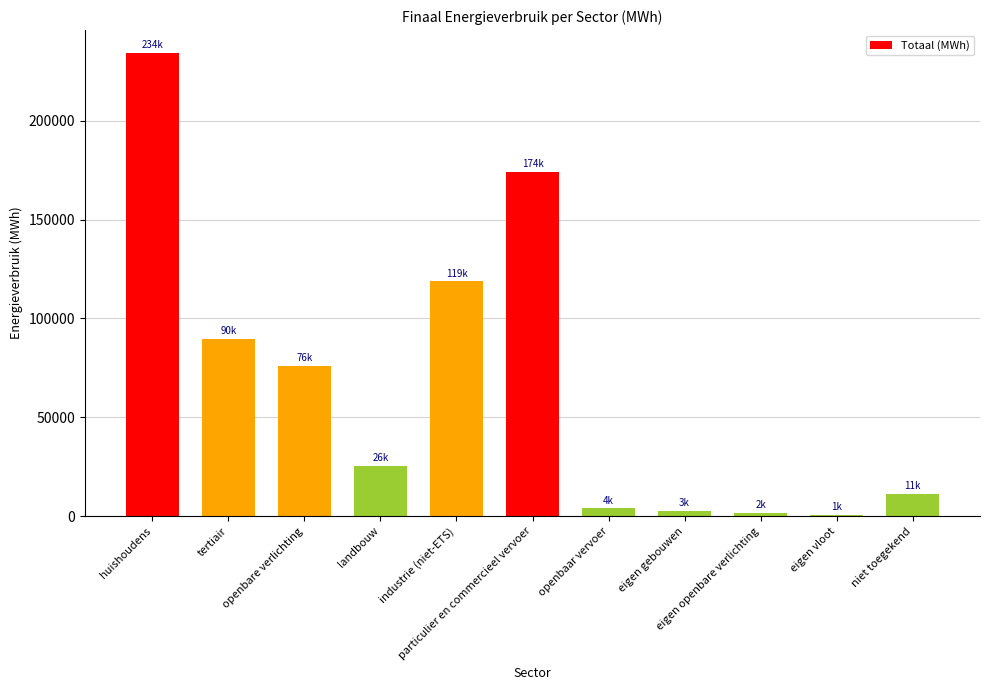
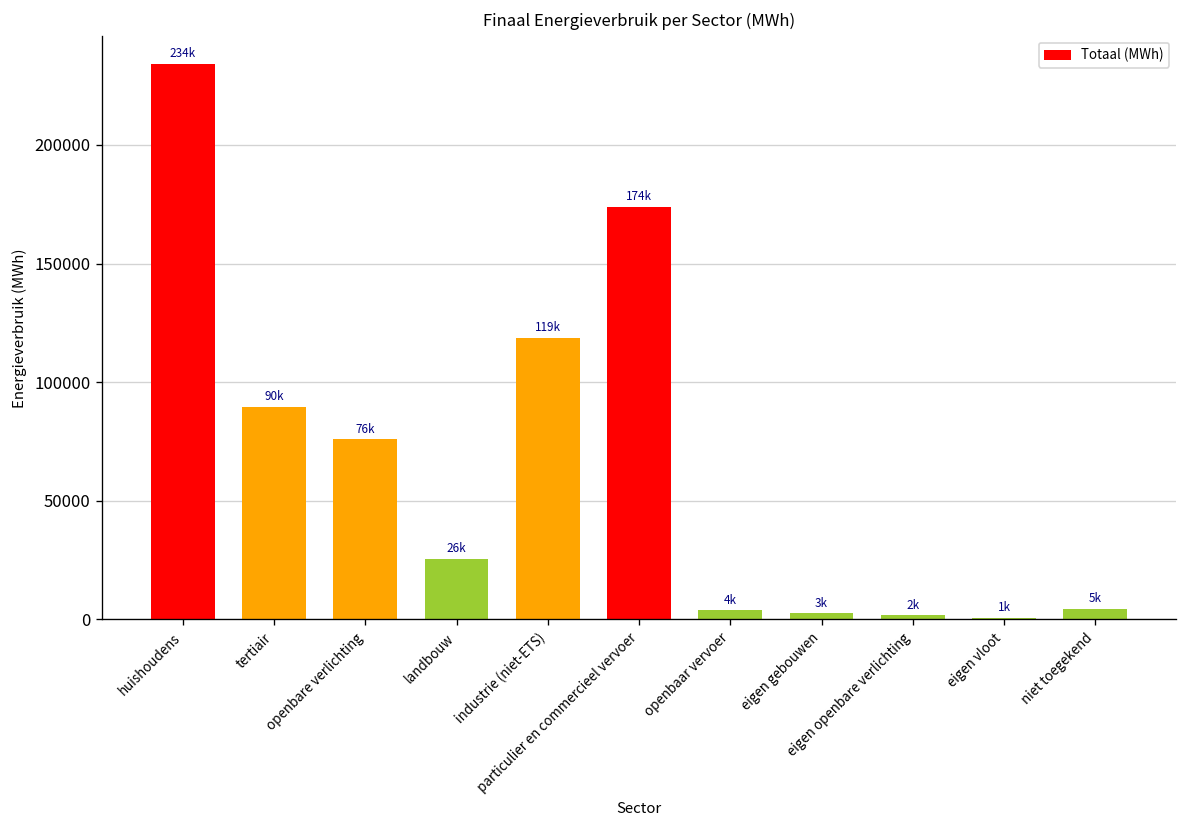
niet toegekend: 11k -> 5k
